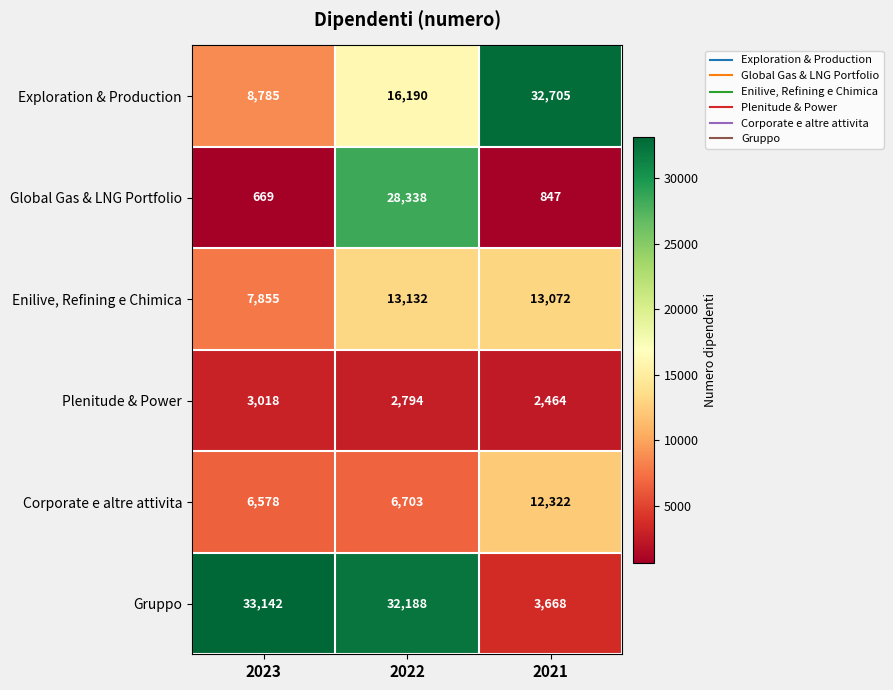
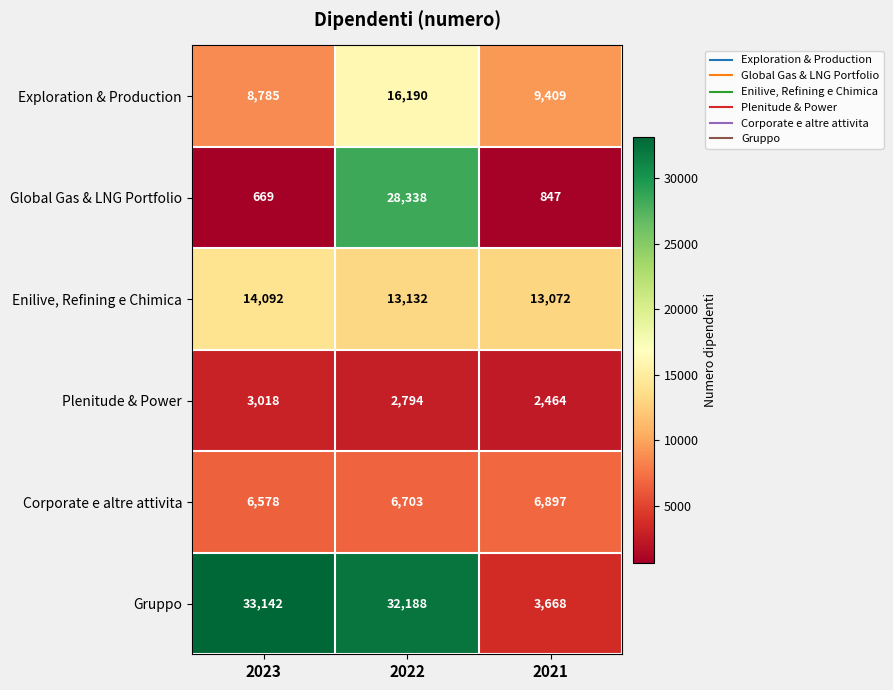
Exploration & Production, 2021: 32,705 -> 9,409
Enilive, Refining e Chimica, 2023: 7,855 -> 14,092
Corporate e altre attivita, 2021: 12,322 -> 6,897
